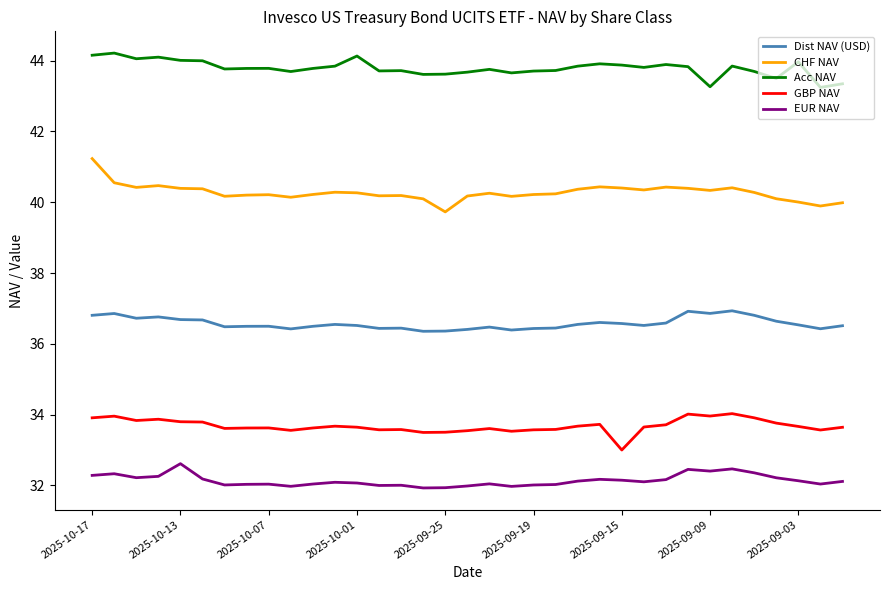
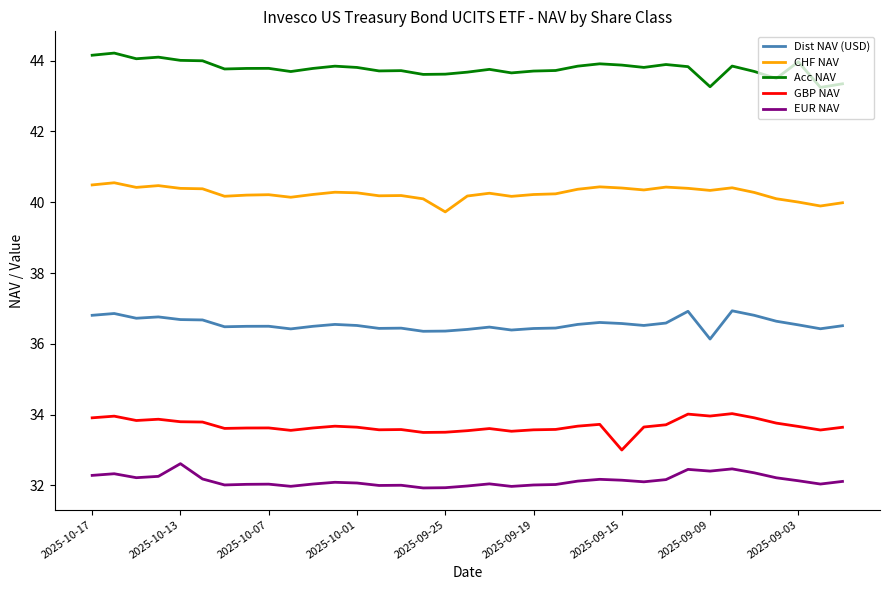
CHF NAV, 2025-10-17: 41.2 -> 40.5
Acc NAV, 2025-10-01: 44.1 -> 43.8
Dist NAV (USD), 2025-09-09: 36.9 -> 36.1
